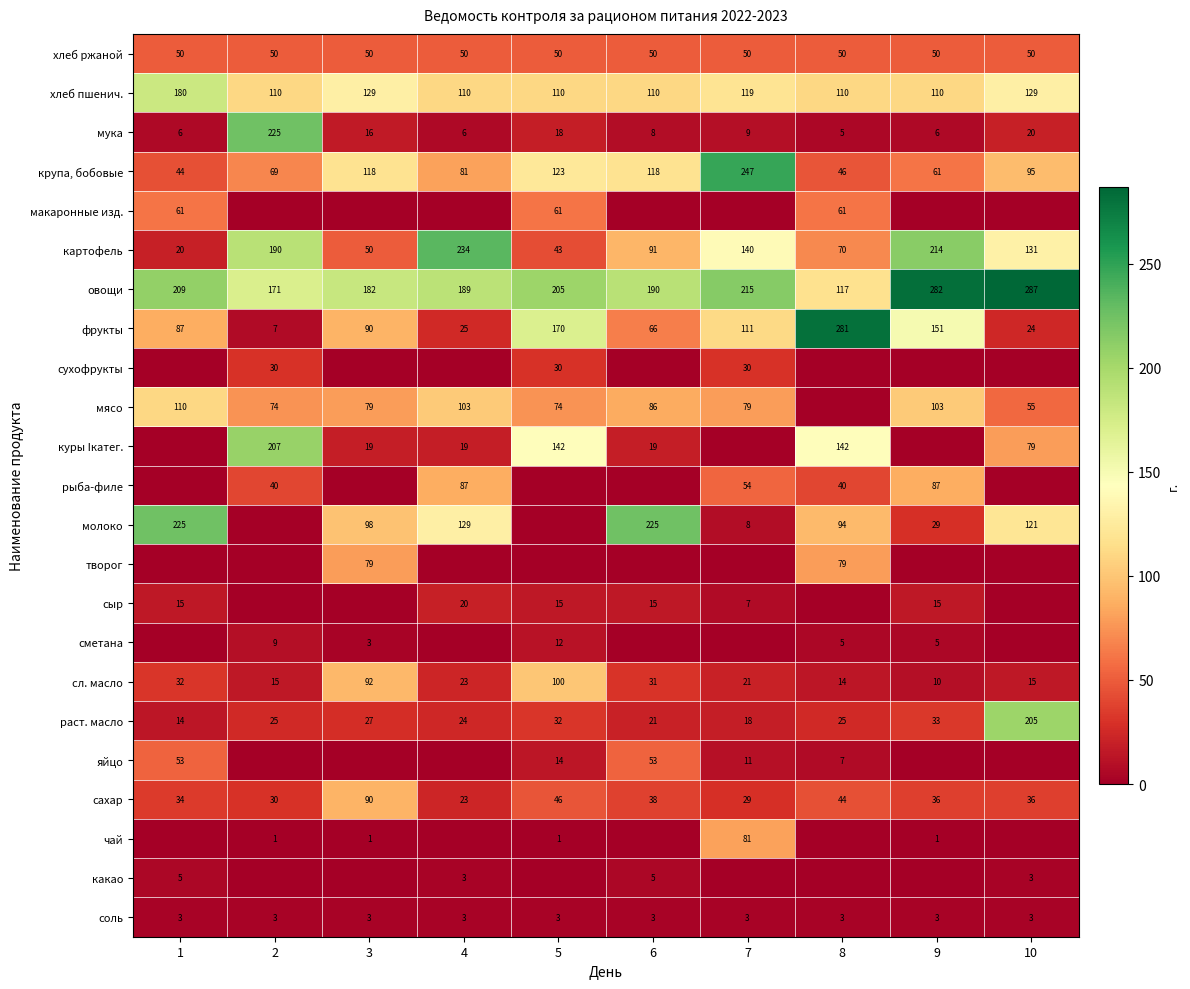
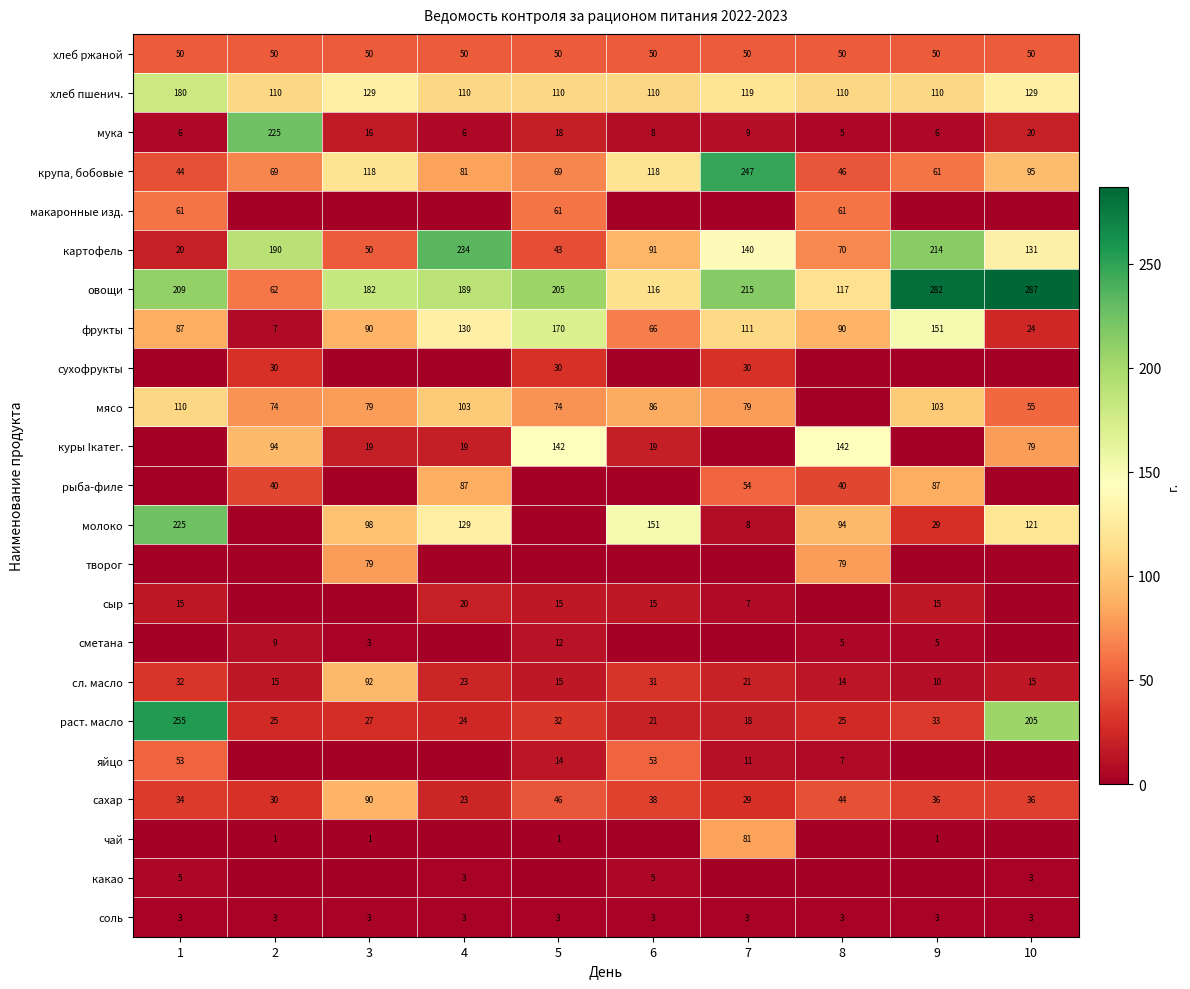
крупа, бобовые, 5: 123 -> 69
овощи, 2: 171 -> 62
овощи, 6: 190 -> 116
фрукты, 4: 25 -> 130
фрукты, 8: 281 -> 90
куры Iкатег., 2: 207 -> 94
молоко, 6: 225 -> 151
сл. масло, 5: 100 -> 15
раст. масло, 1: 14 -> 255
